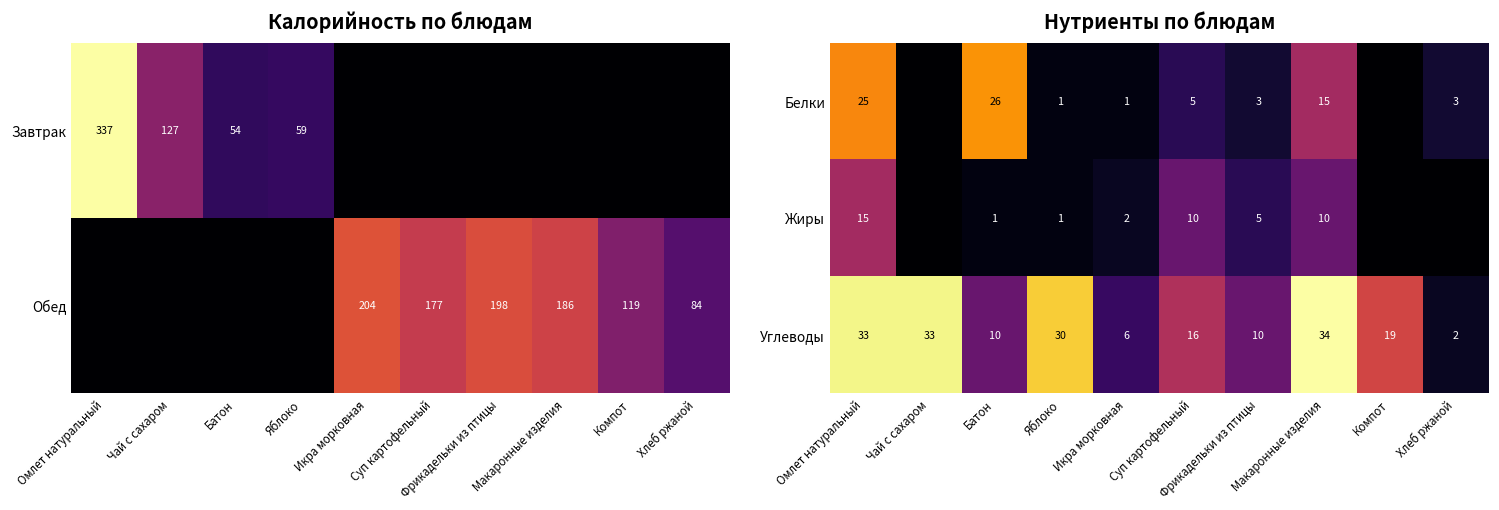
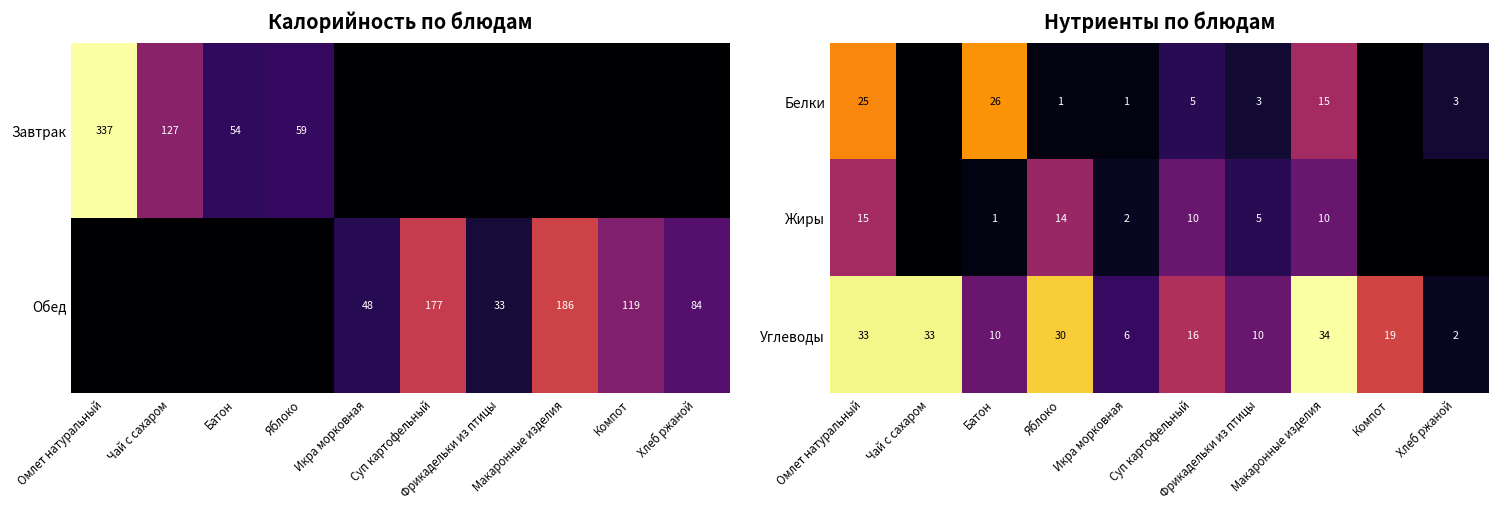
Калорийность по блюдам, Обед, Икра морковная: 204 -> 48
Калорийность по блюдам, Обед, Фрикадельки из птицы: 198 -> 33
Нутриенты по блюдам, Жиры, Яблоко: 1 -> 14
